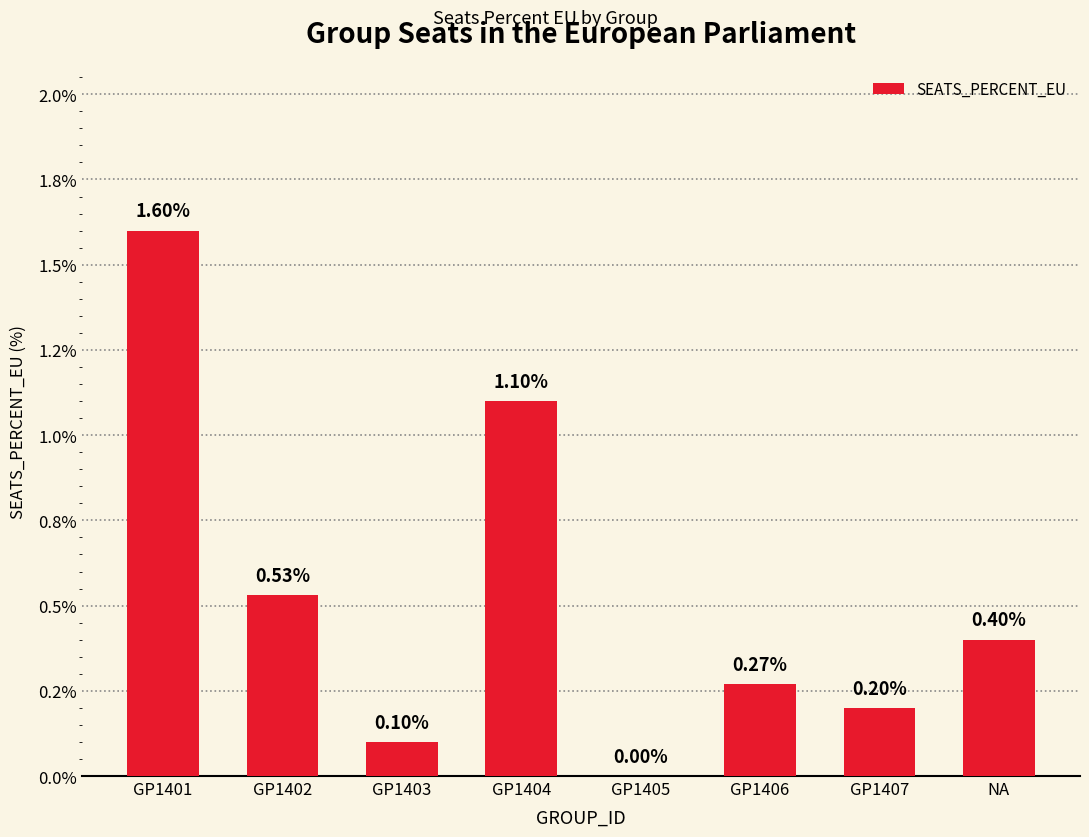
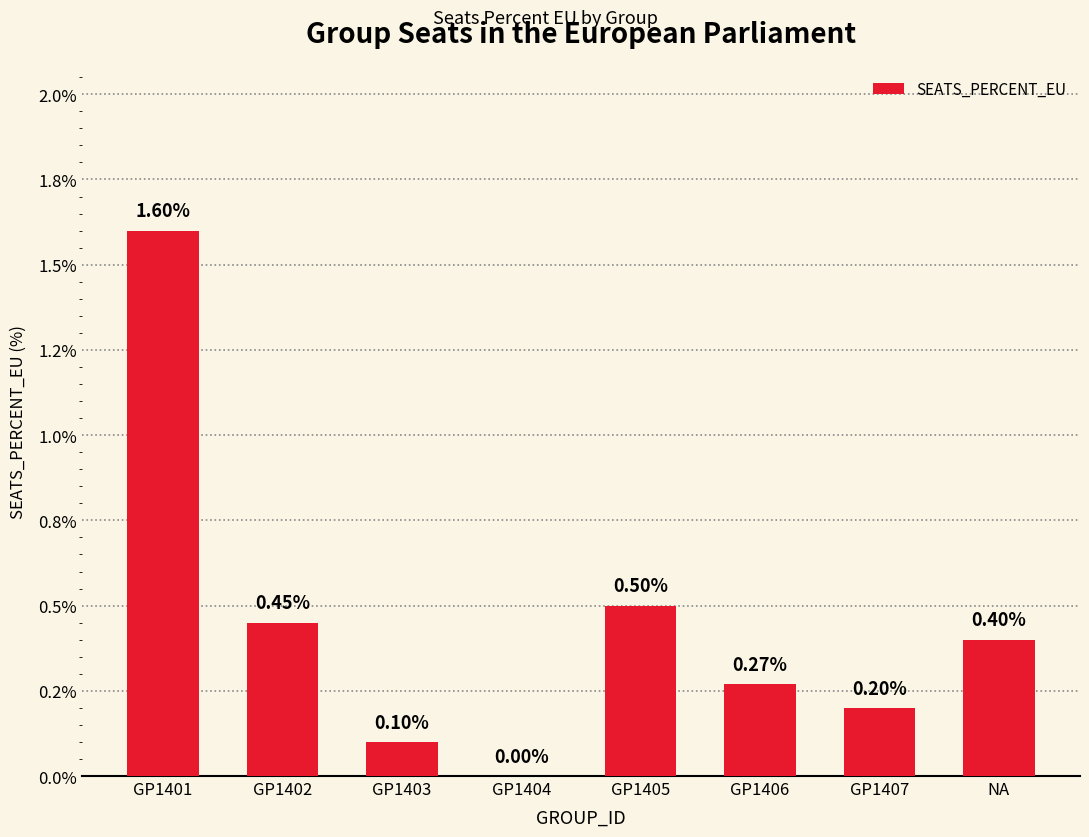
GP1402: 0.53% -> 0.45%
GP1404: 1.10% -> 0.00%
GP1405: 0.00% -> 0.50%
